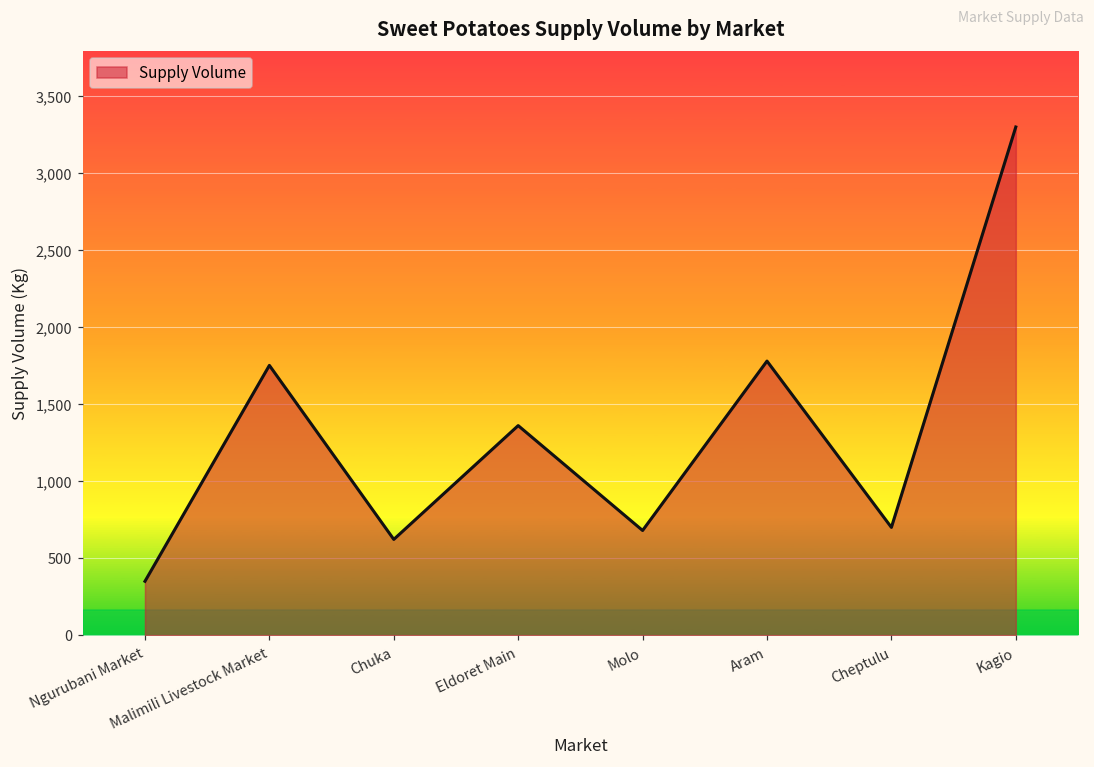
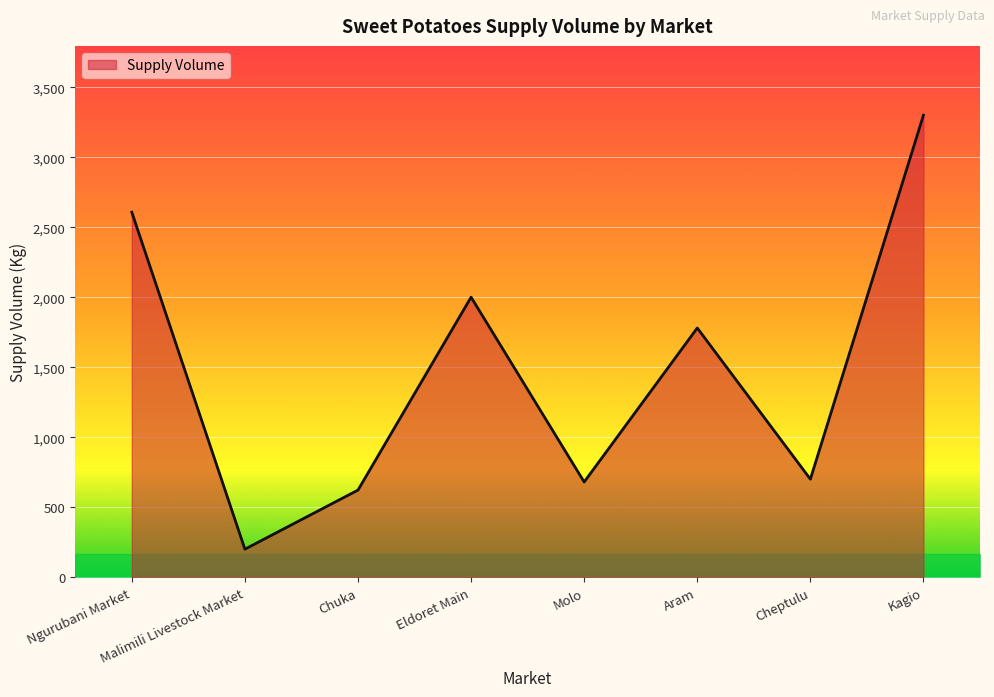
Supply Volume, Ngurubani Market: 350 -> 2,610
Supply Volume, Malimili Livestock Market: 1,750 -> 200
Supply Volume, Eldoret Main: 1,360 -> 2,000
